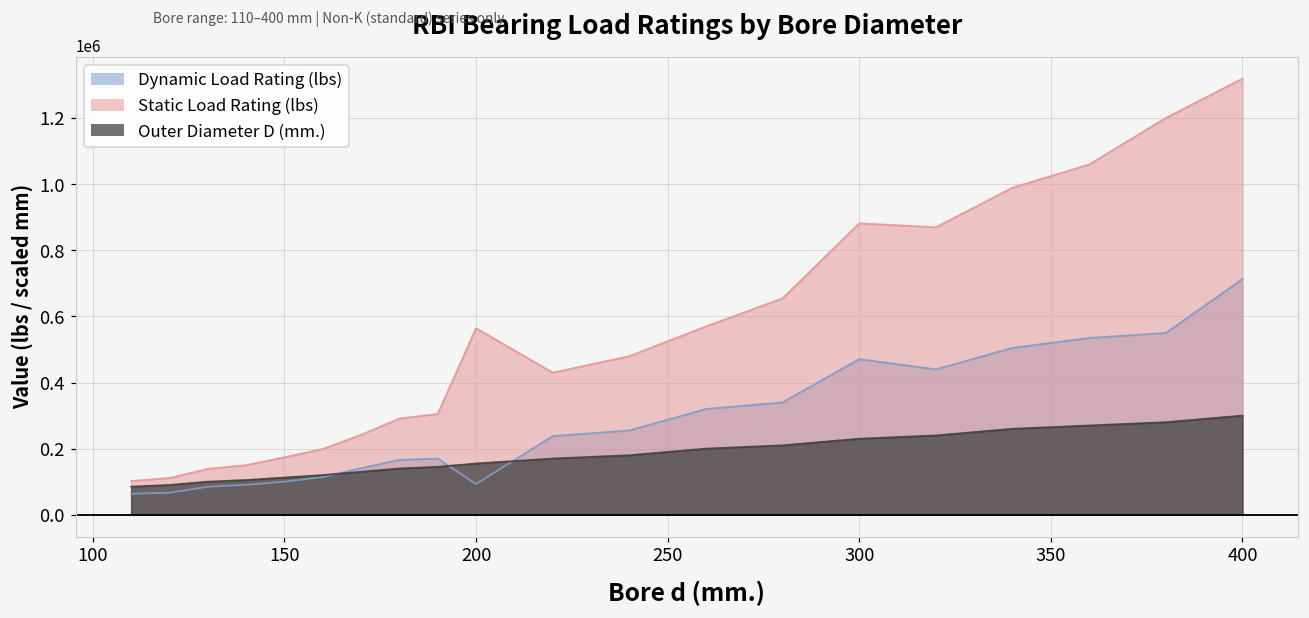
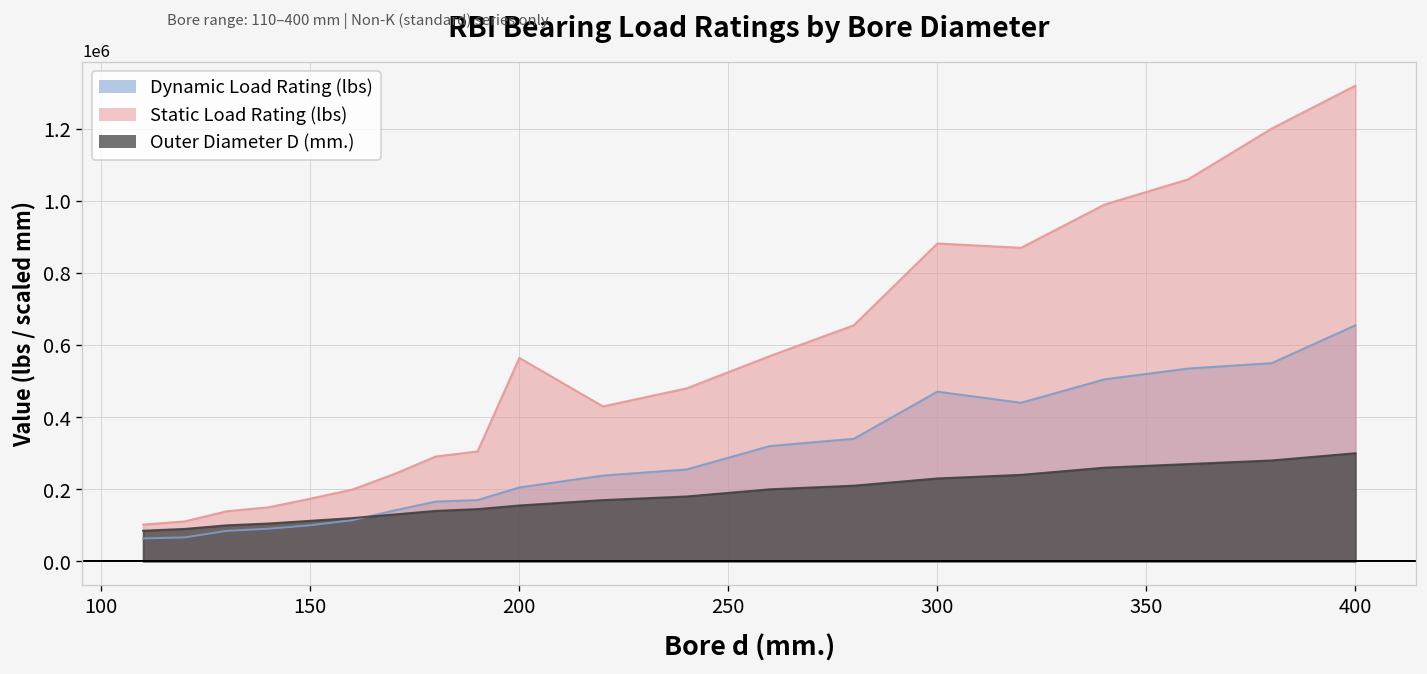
Dynamic Load Rating (lbs), 200: 90000 -> 210000
Dynamic Load Rating (lbs), 400: 710000 -> 660000
